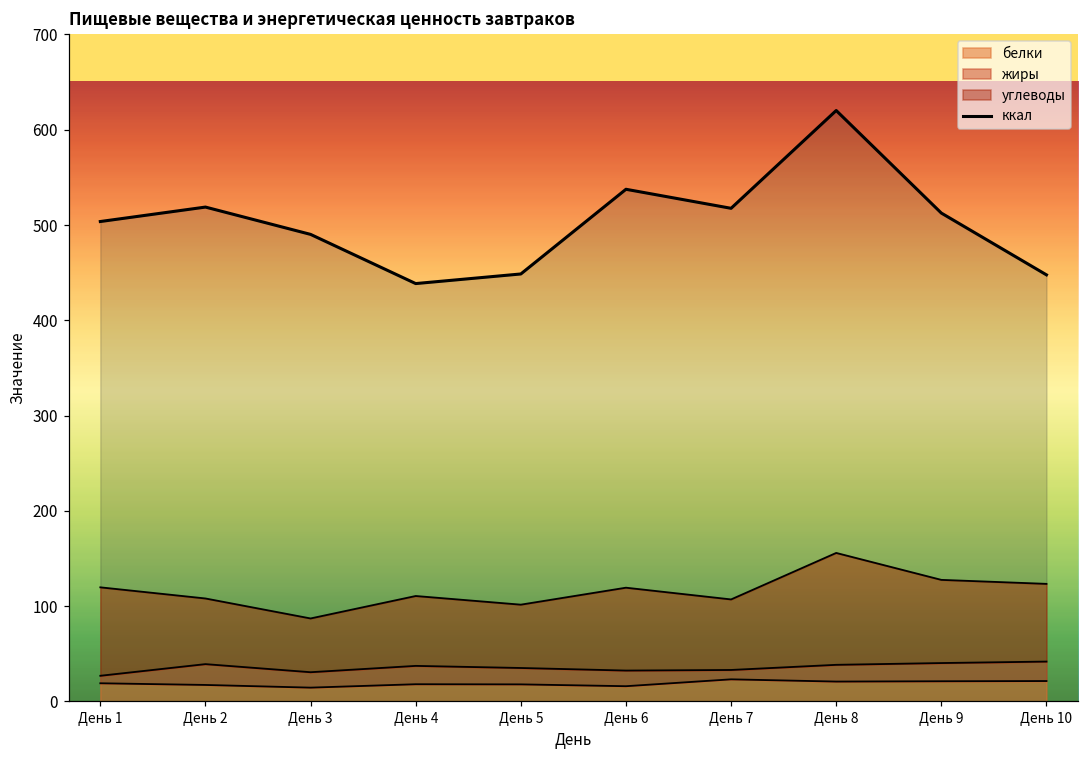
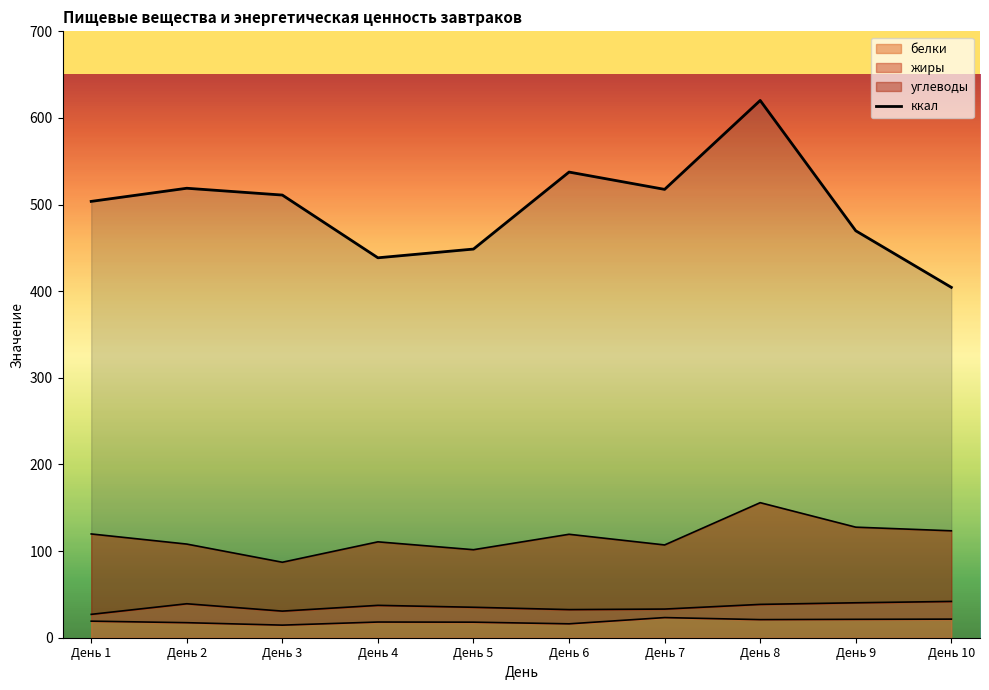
ккал, День 3: 490 -> 510
ккал, День 9: 510 -> 470
ккал, День 10: 450 -> 400
